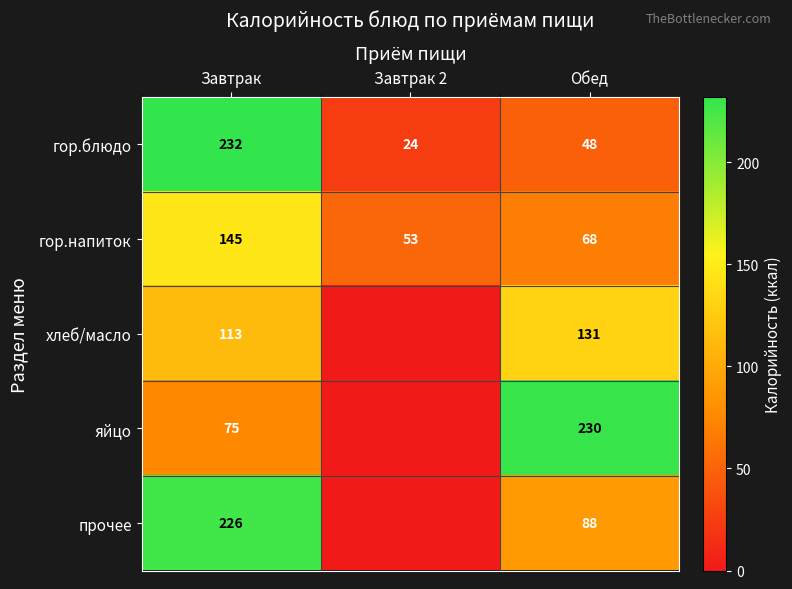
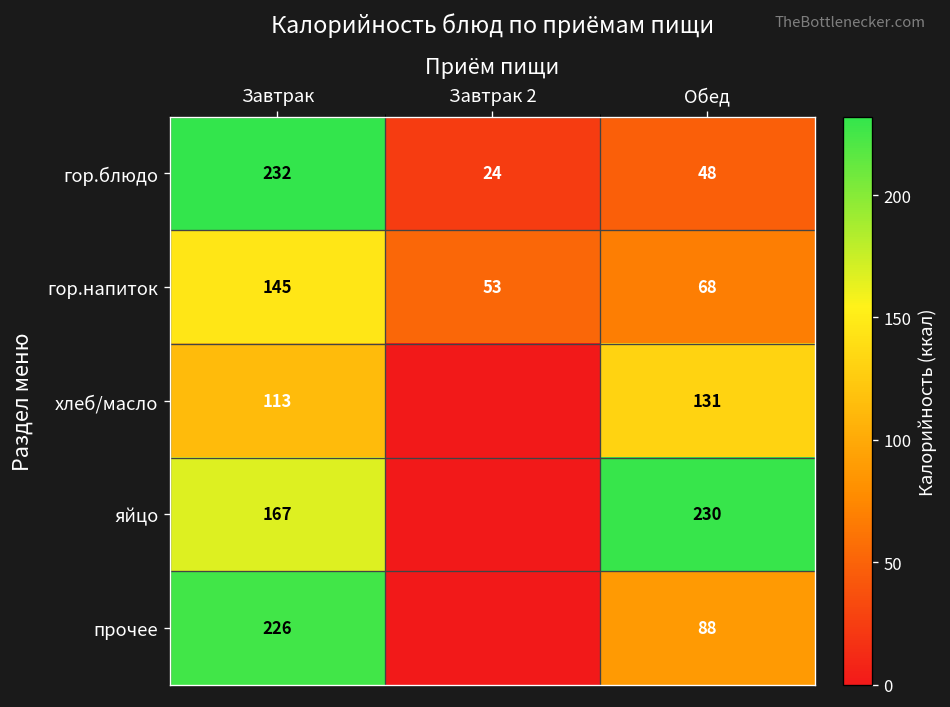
яйцо, Завтрак: 75 -> 167
